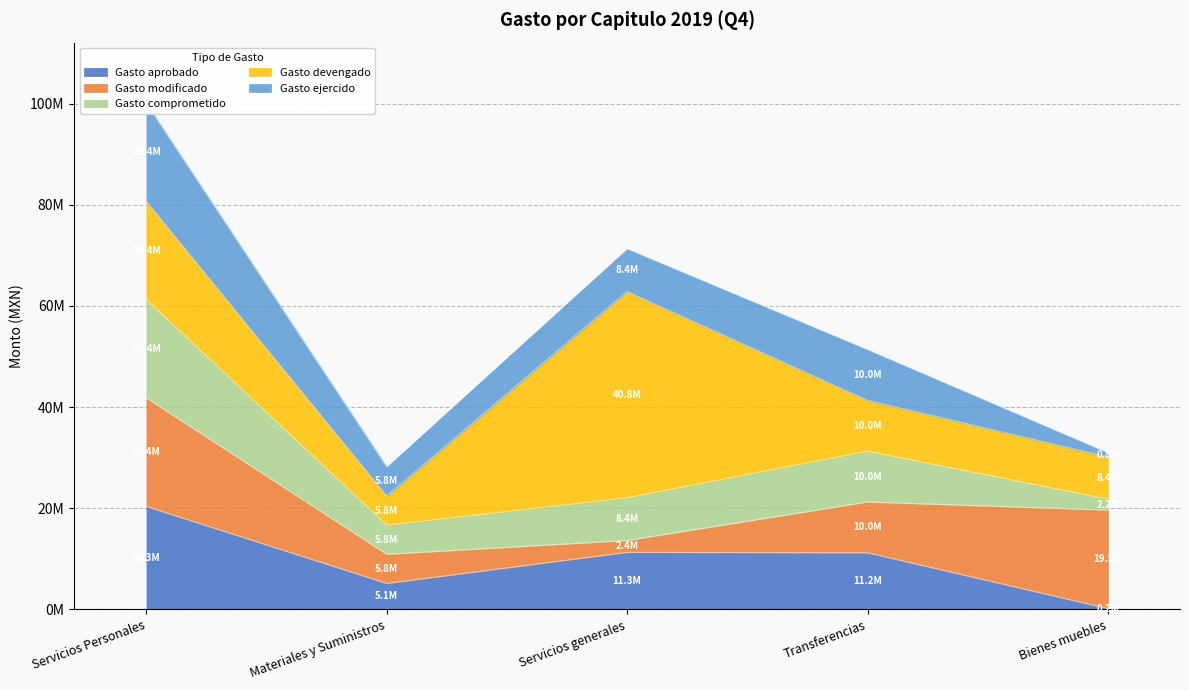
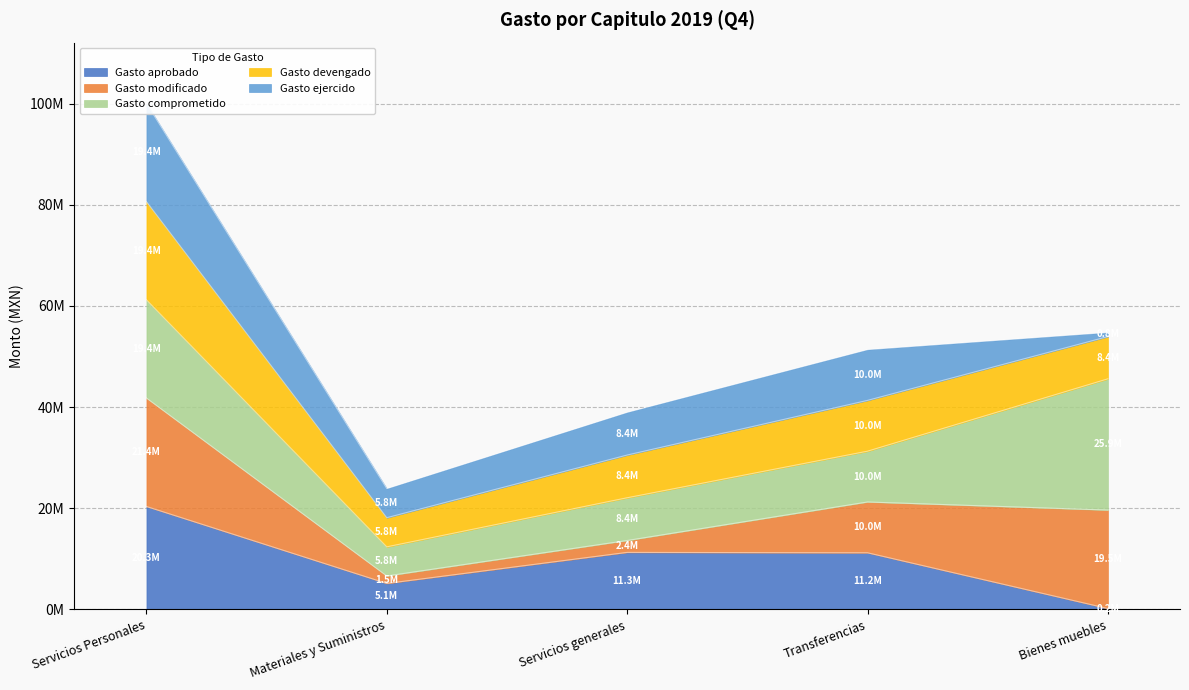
Gasto modificado, Materiales y Suministros: 5.8M -> 1.5M
Gasto devengado, Servicios generales: 40.8M -> 8.4M
Gasto comprometido, Bienes muebles: 2000000 -> 26000000
